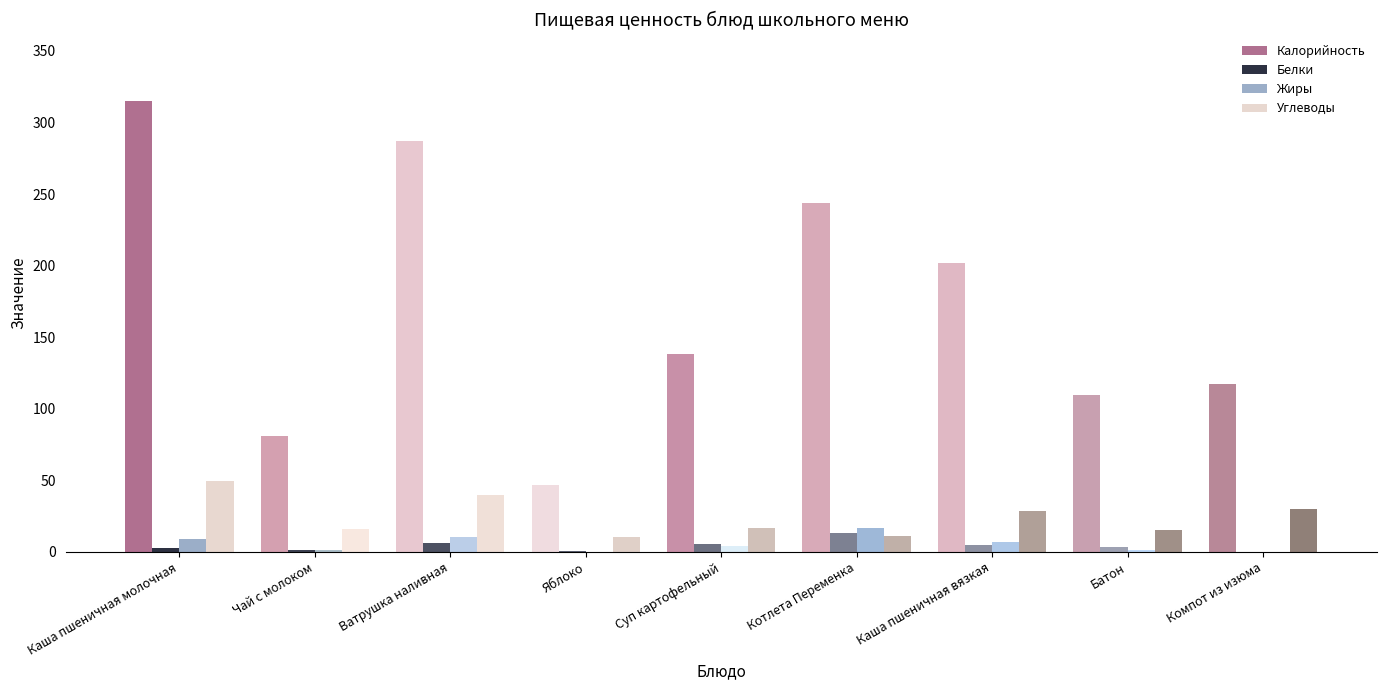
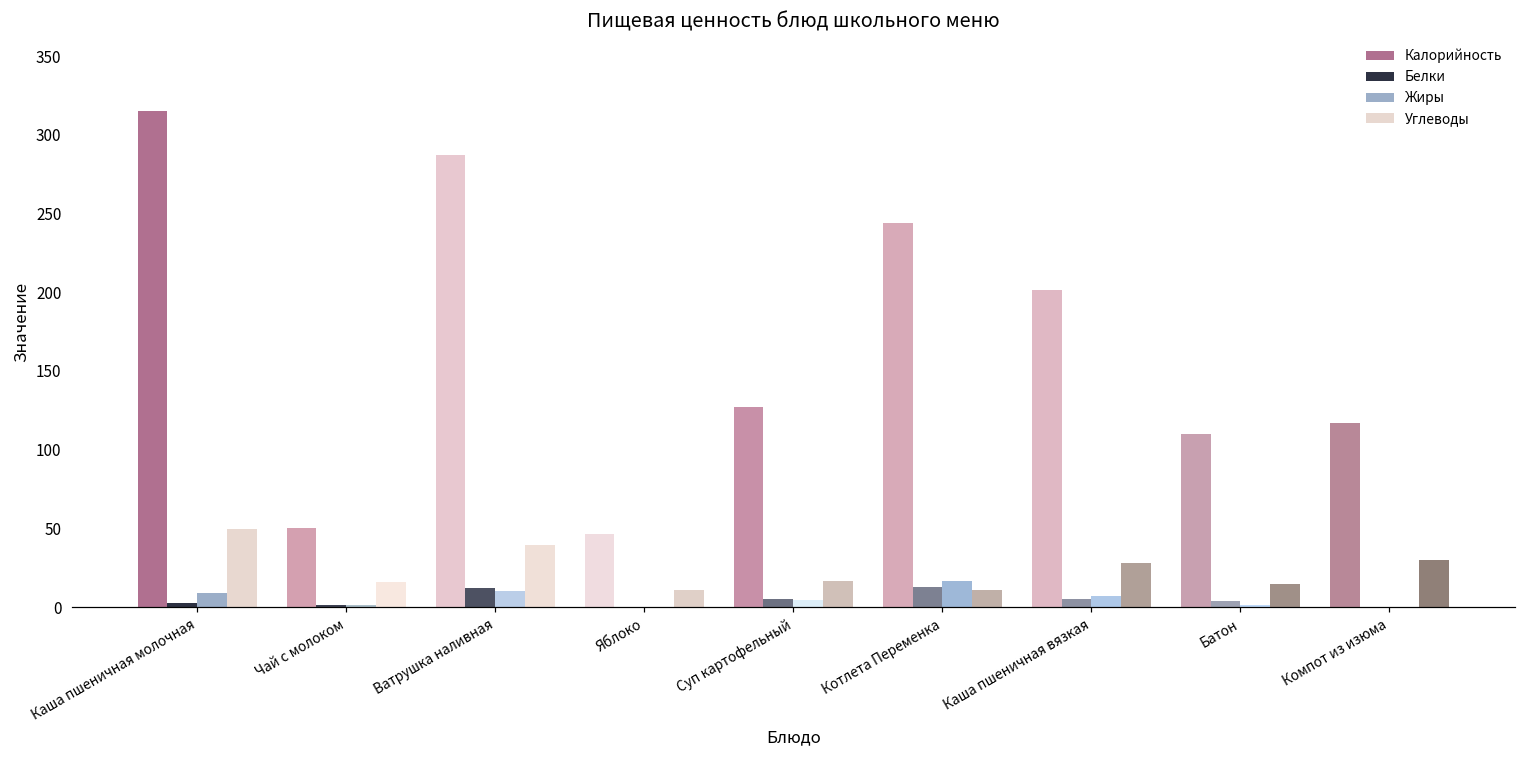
Калорийность, Чай с молоком: 81 -> 50
Белки, Ватрушка наливная: 6 -> 12
Калорийность, Суп картофельный: 138 -> 127
